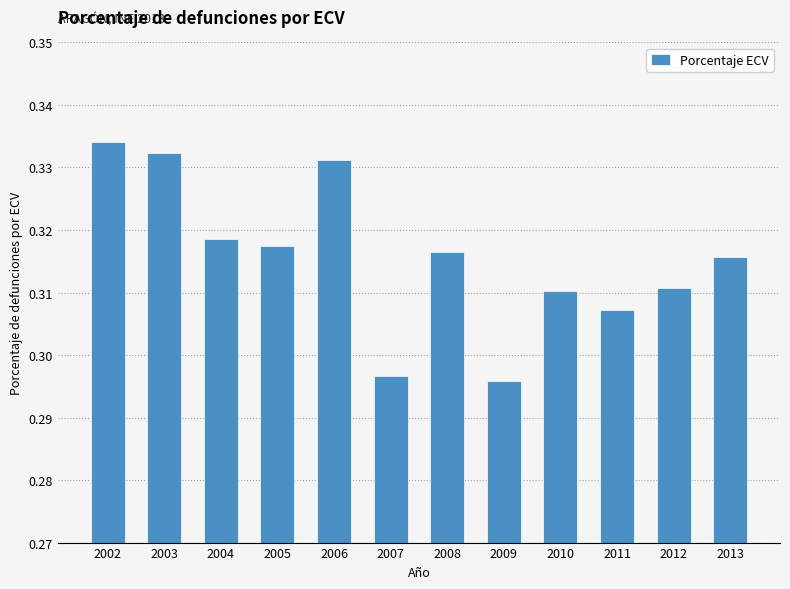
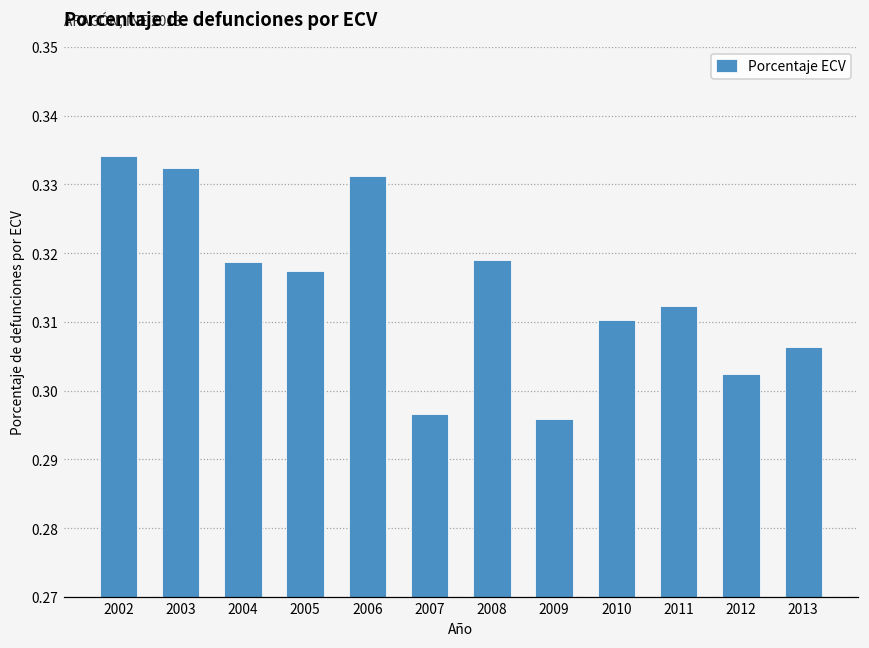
2008: 0.316 -> 0.319
2011: 0.307 -> 0.312
2012: 0.311 -> 0.302
2013: 0.316 -> 0.306
